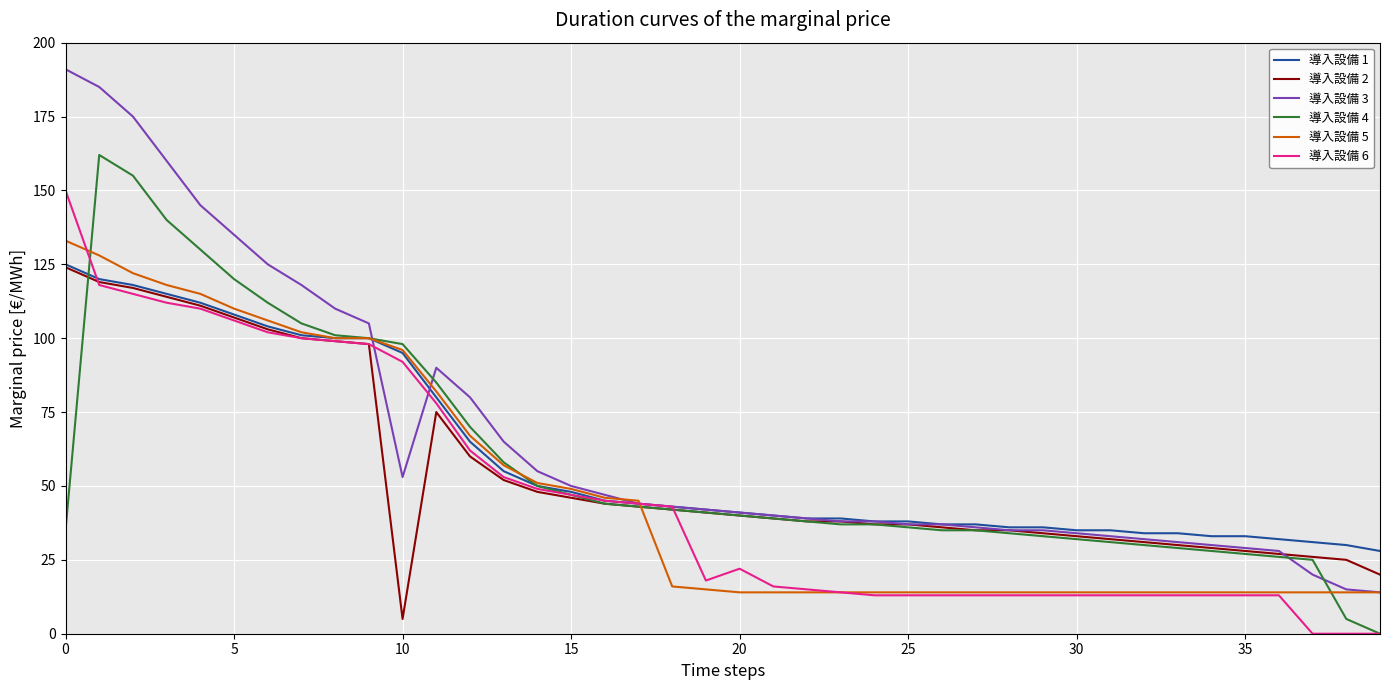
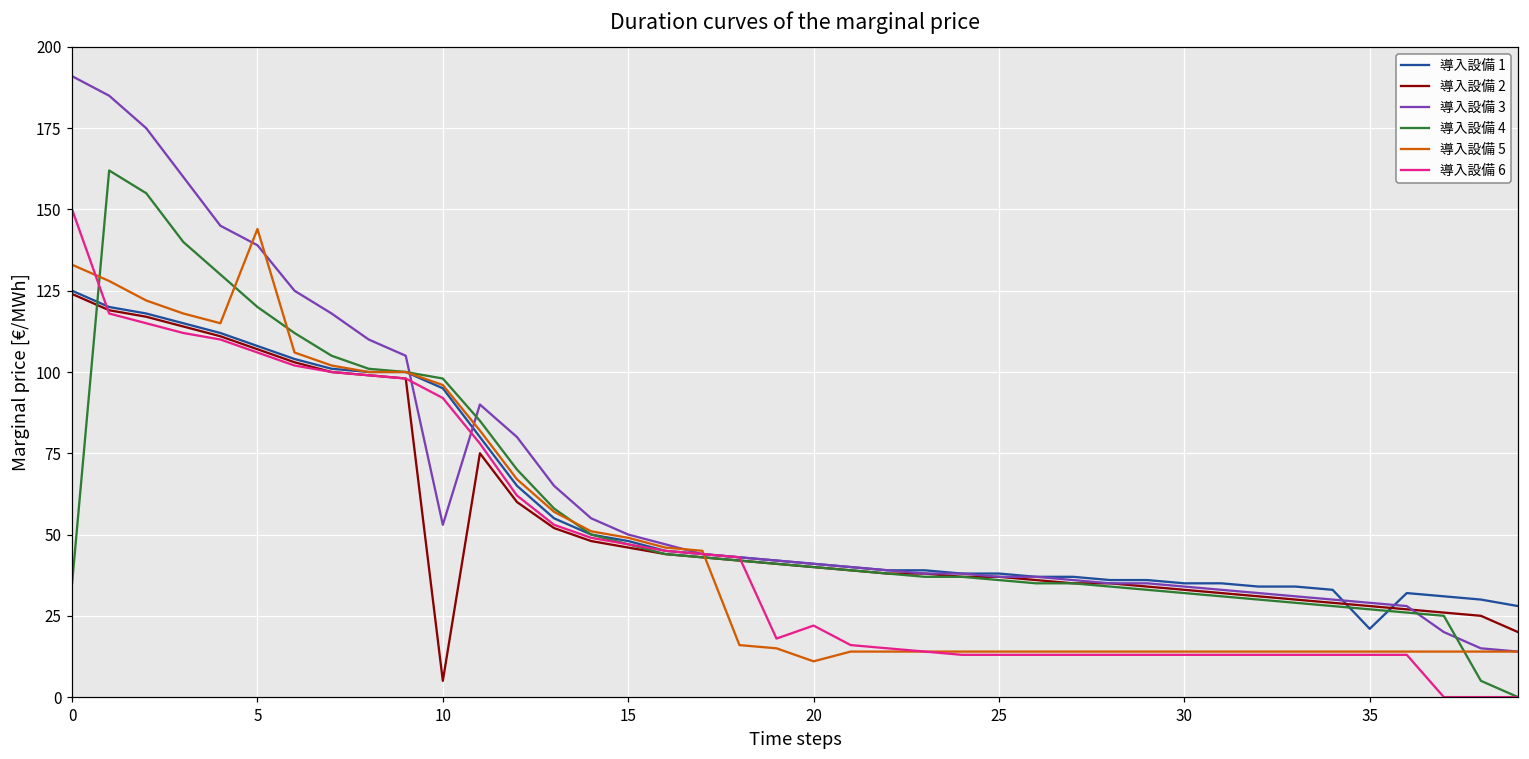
導入設備 3, 5: 135 -> 139
導入設備 5, 5: 110 -> 144
導入設備 5, 20: 14 -> 11
導入設備 1, 35: 33 -> 21
